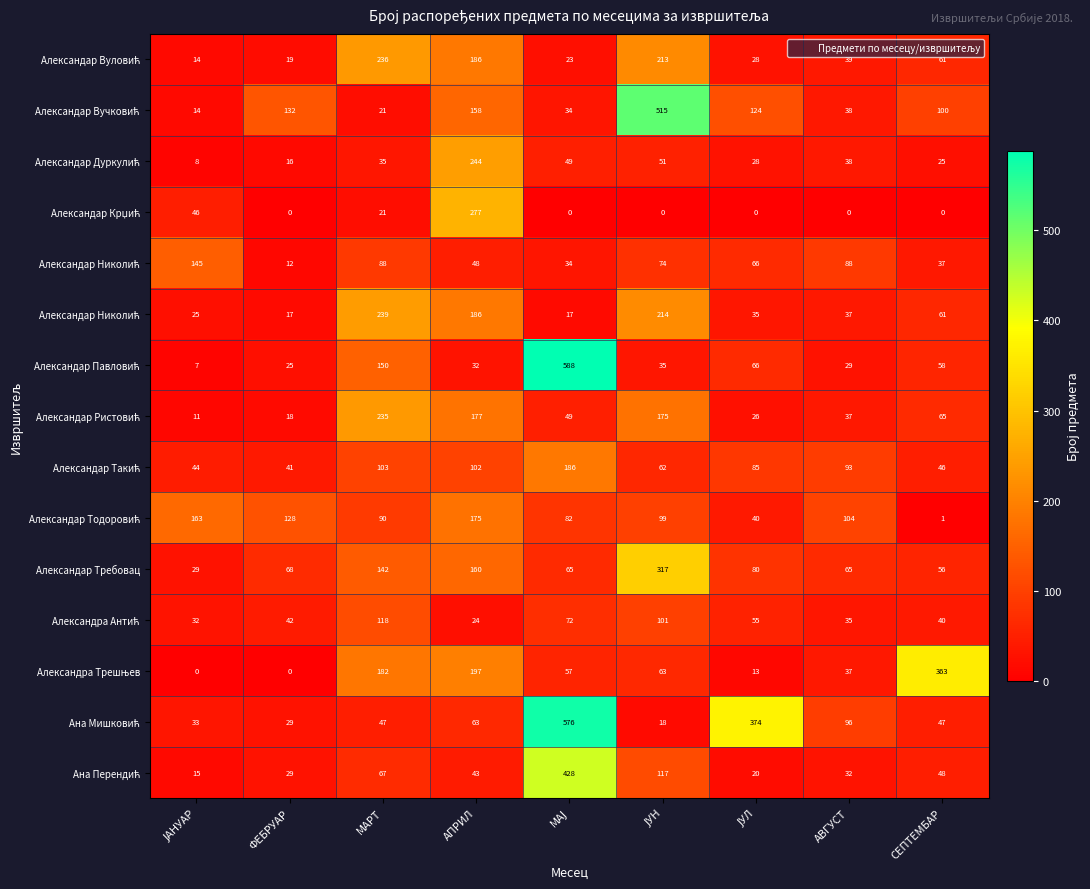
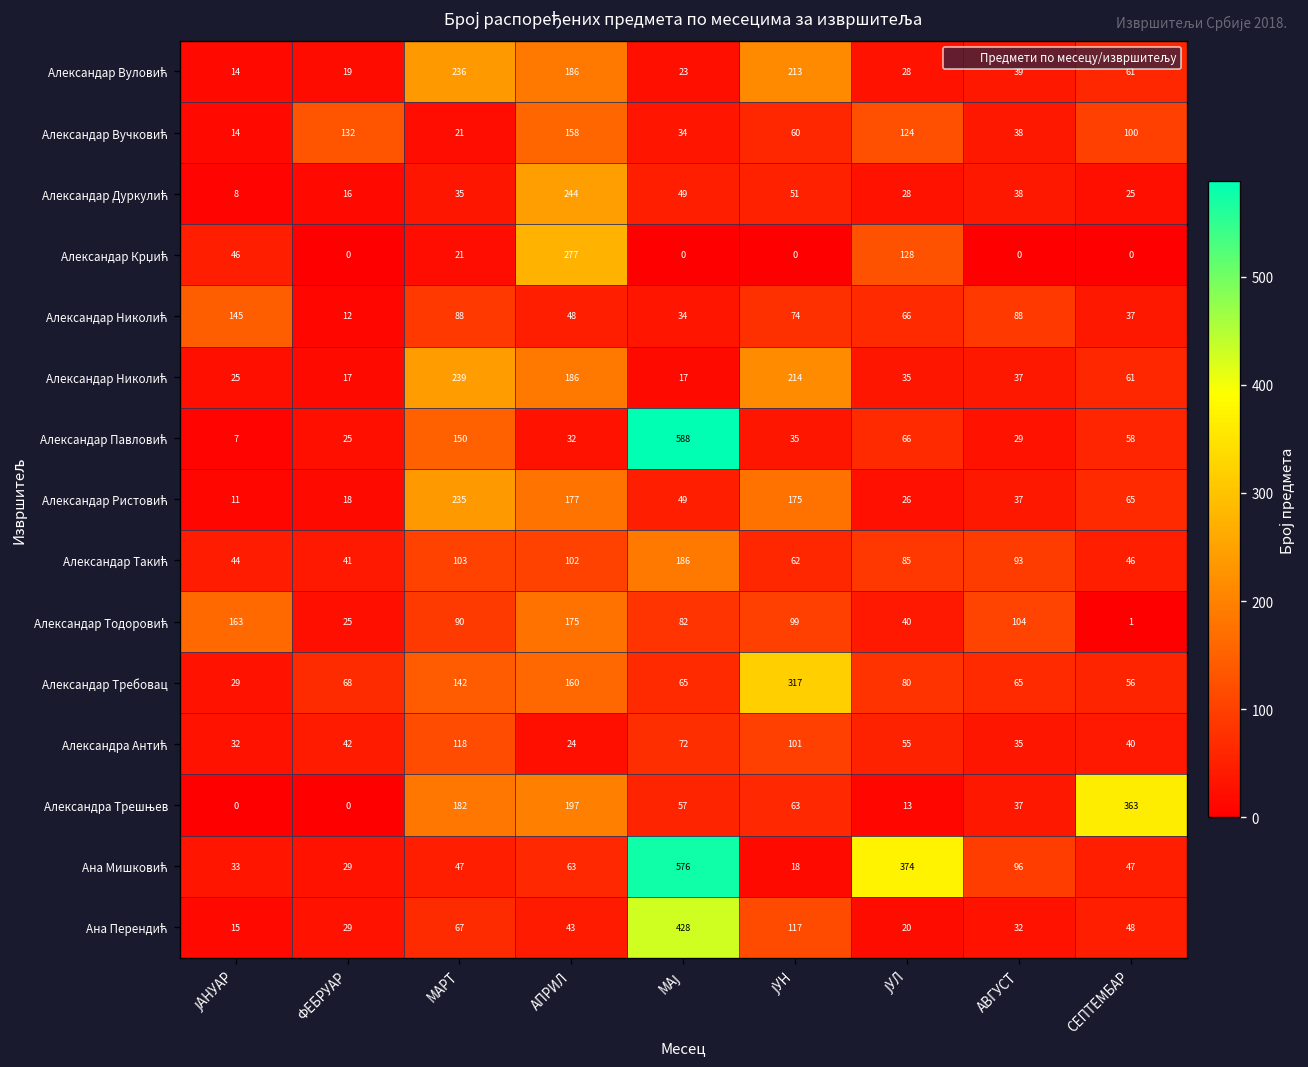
Александар Вучковић, ЈУН: 515 -> 60
Александар Крџић, ЈУЛ: 0 -> 128
Александар Тодоровић, ФЕБРУАР: 128 -> 25
